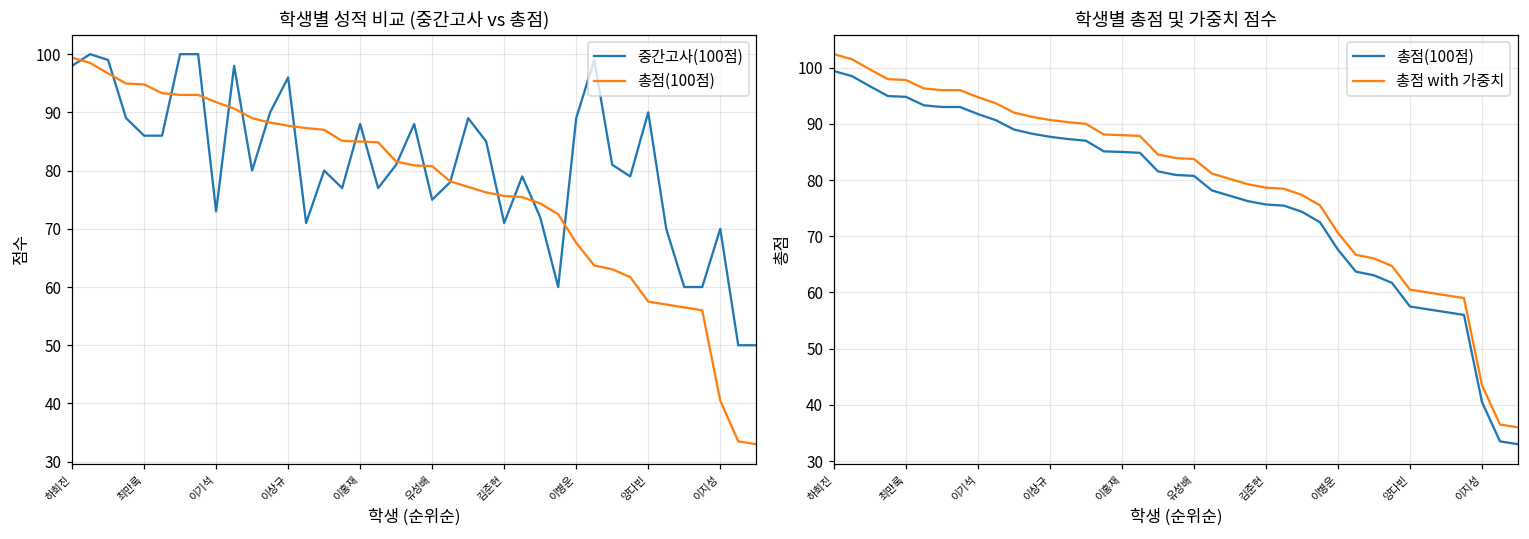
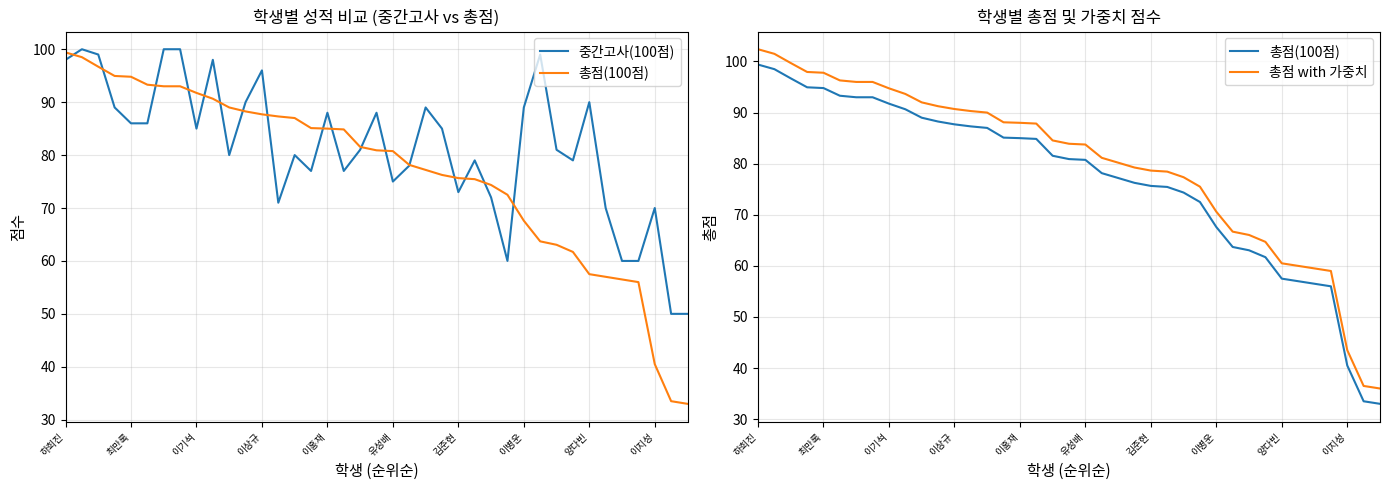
학생별 성적 비교 (중간고사 vs 총점), 중간고사(100점), 이기석: 73 -> 85
학생별 성적 비교 (중간고사 vs 총점), 중간고사(100점), 김준현: 71 -> 73
